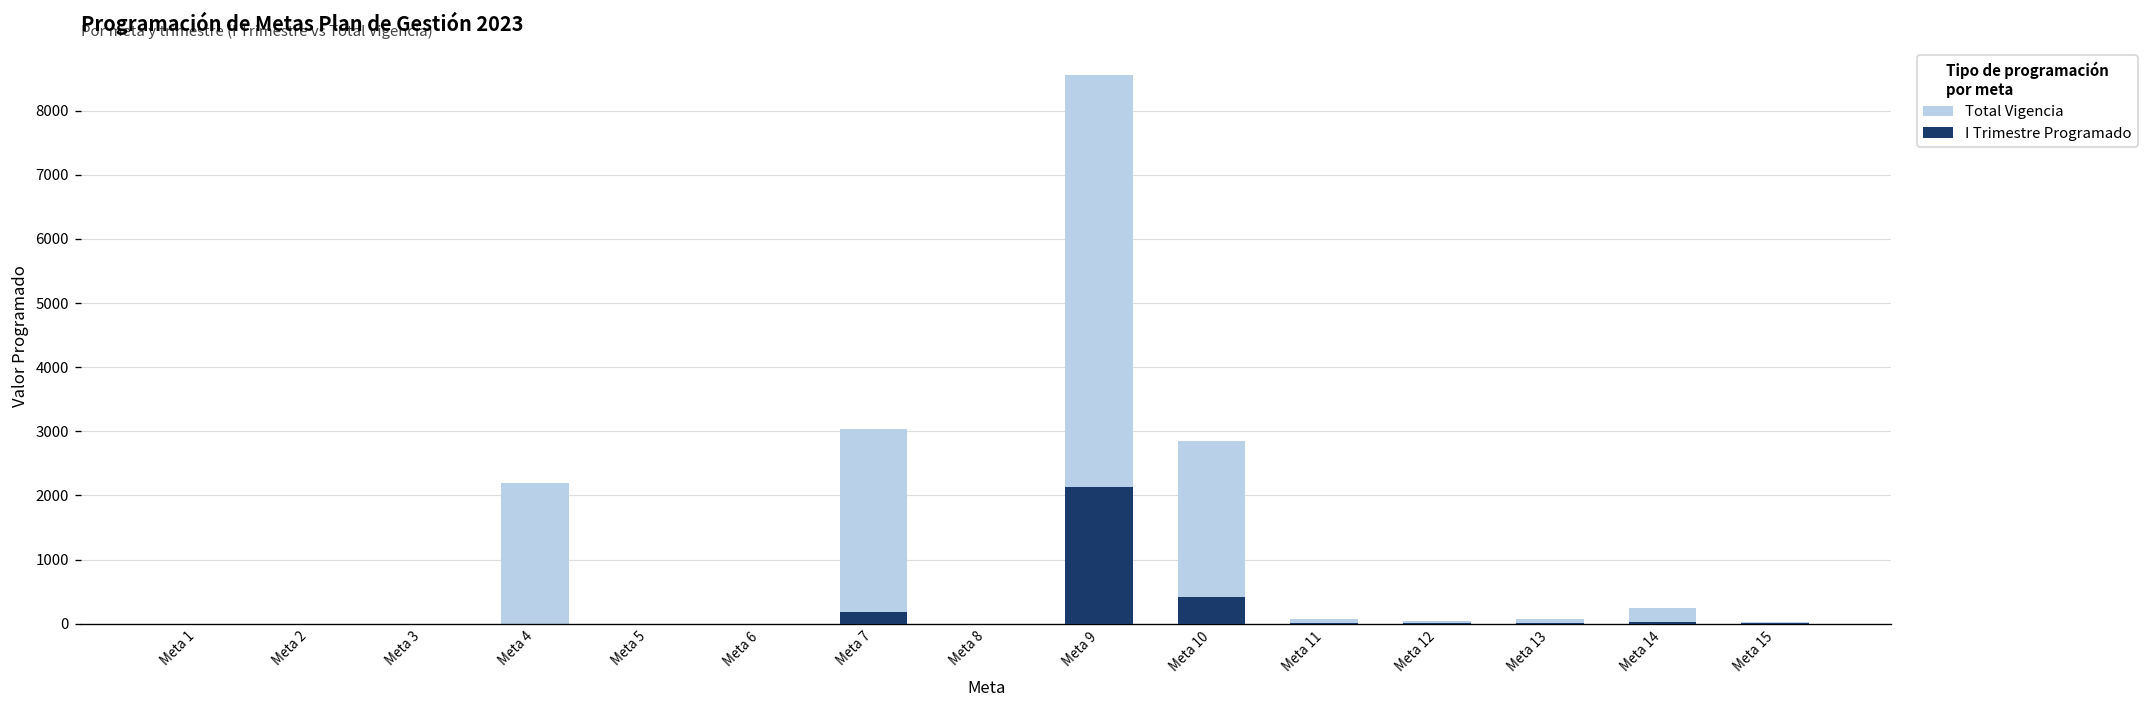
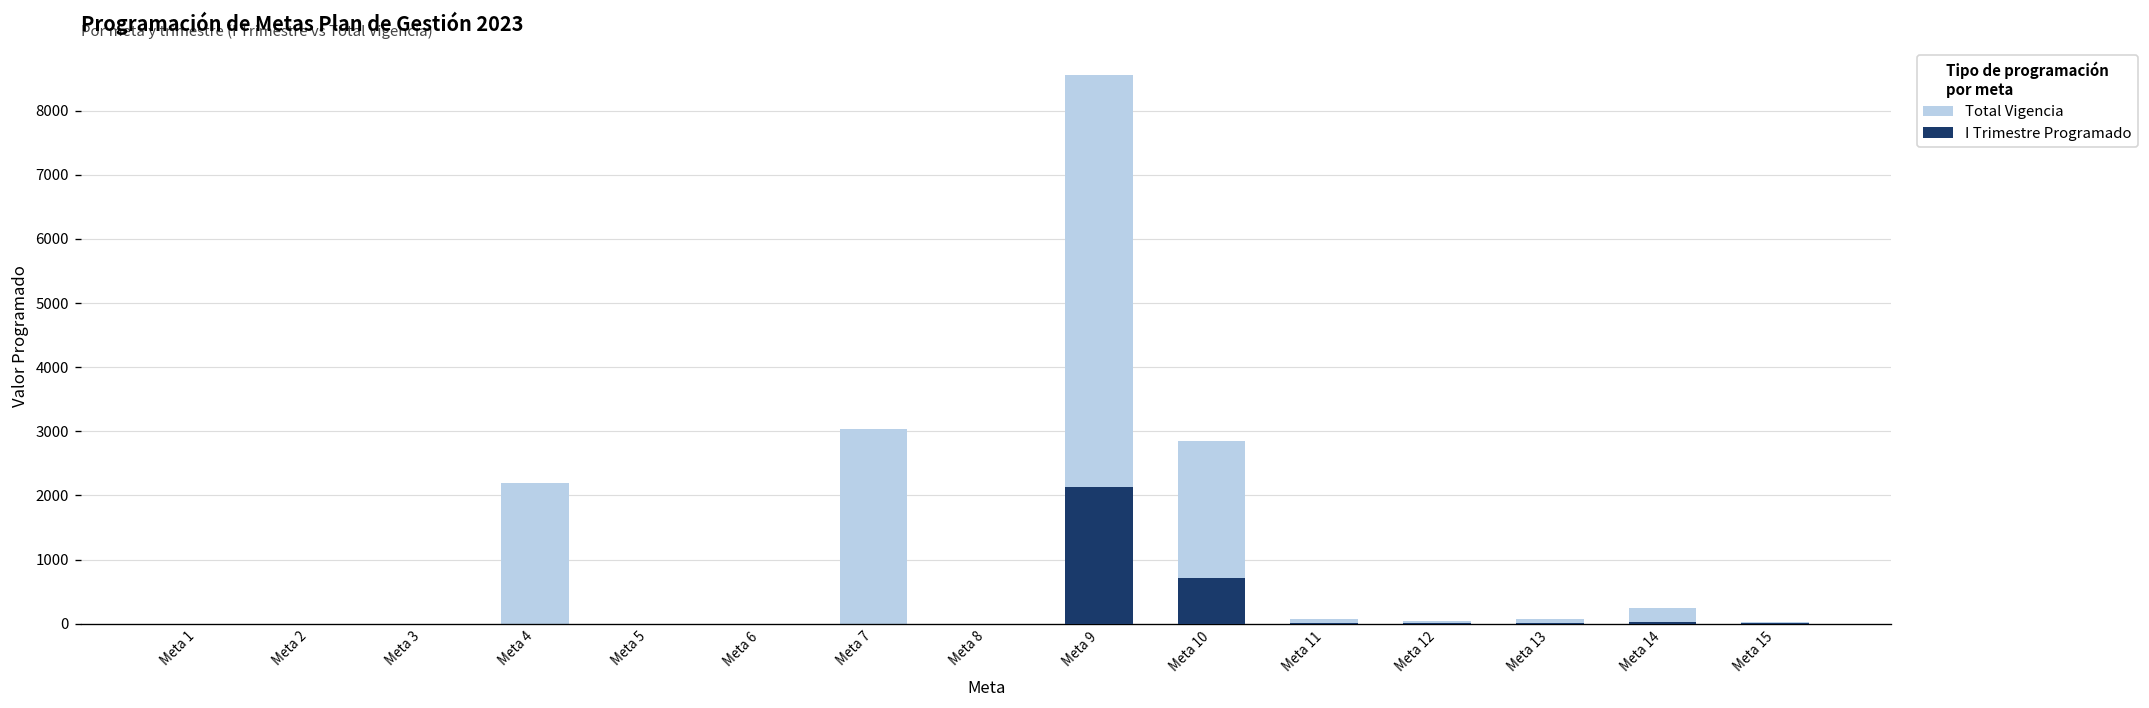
I Trimestre Programado, Meta 7: 200 -> 0
I Trimestre Programado, Meta 10: 400 -> 700
